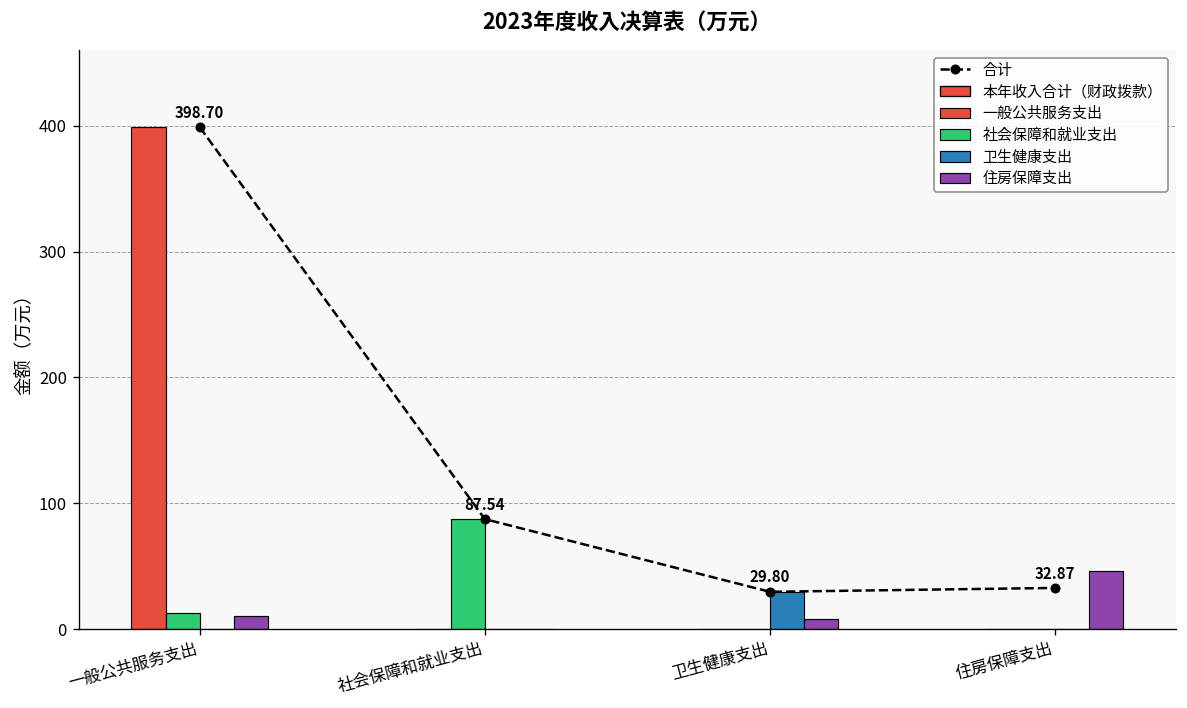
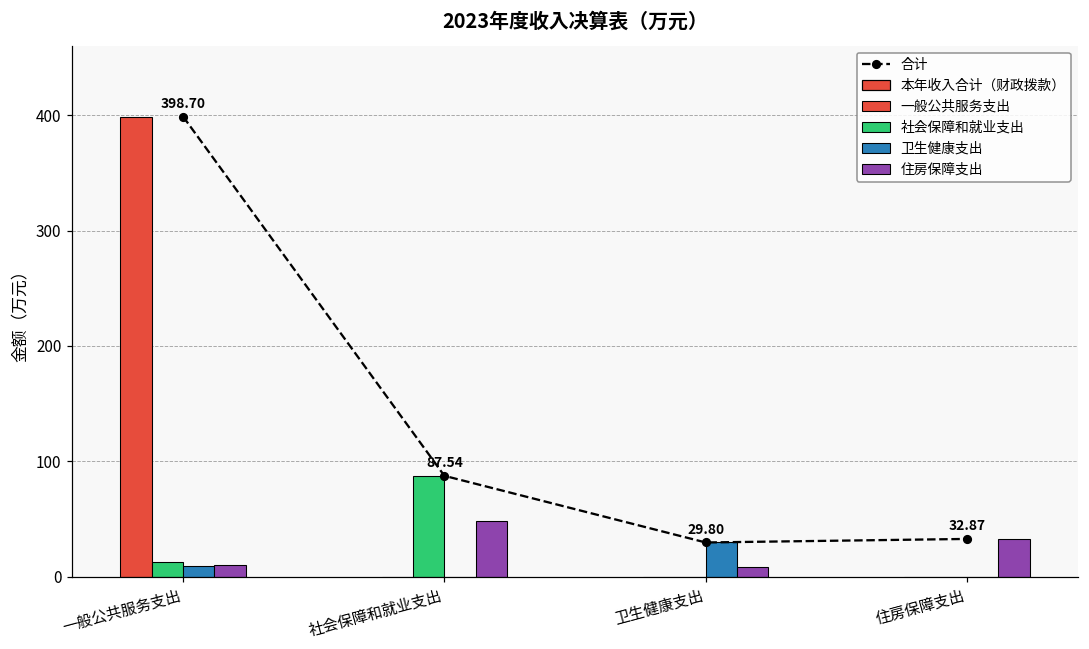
卫生健康支出, 一般公共服务支出: 0 -> 9
住房保障支出, 社会保障和就业支出: 0 -> 49
住房保障支出, 住房保障支出: 46 -> 33
